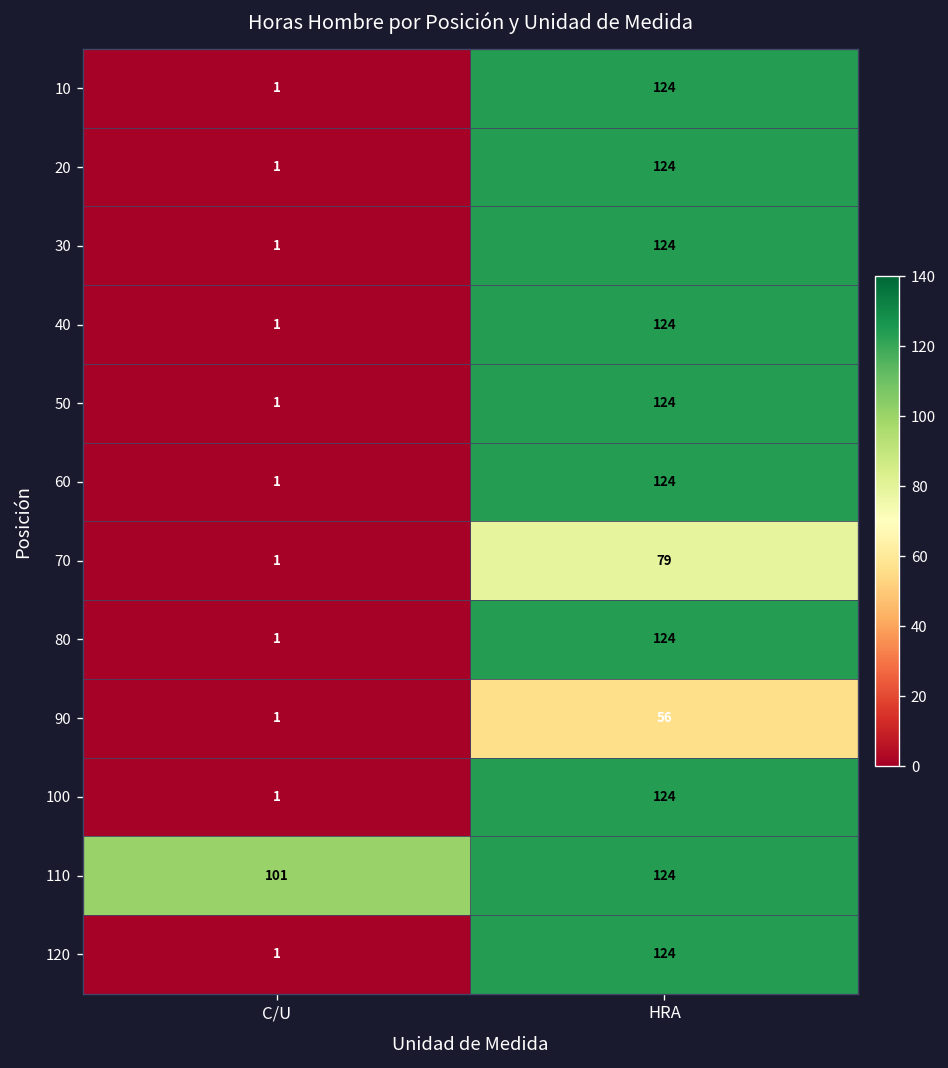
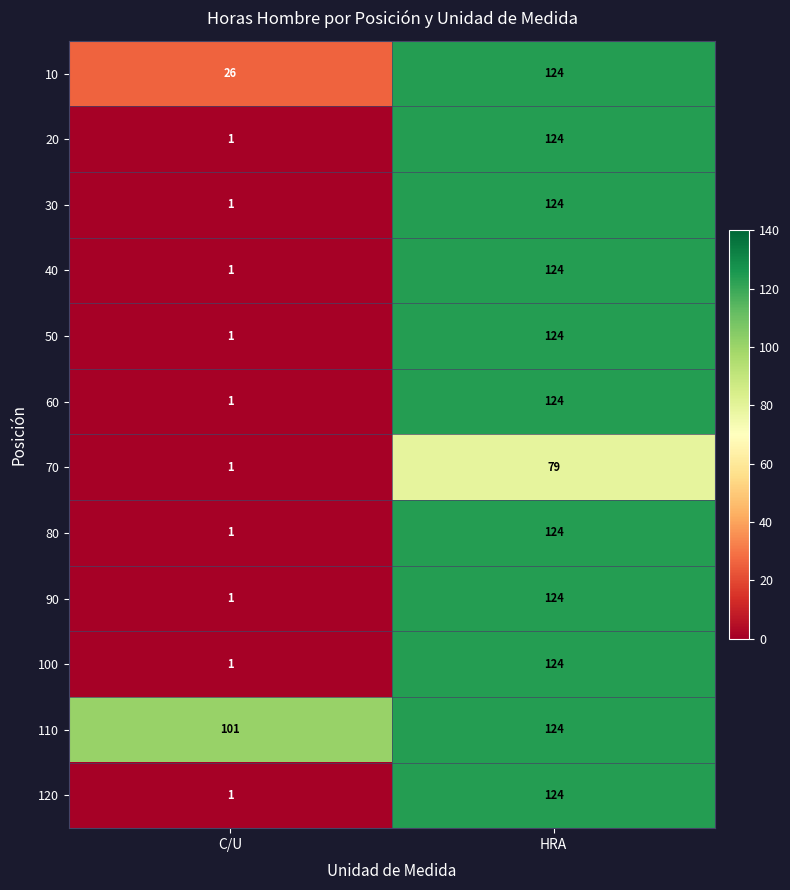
10, C/U: 1 -> 26
90, HRA: 56 -> 124
